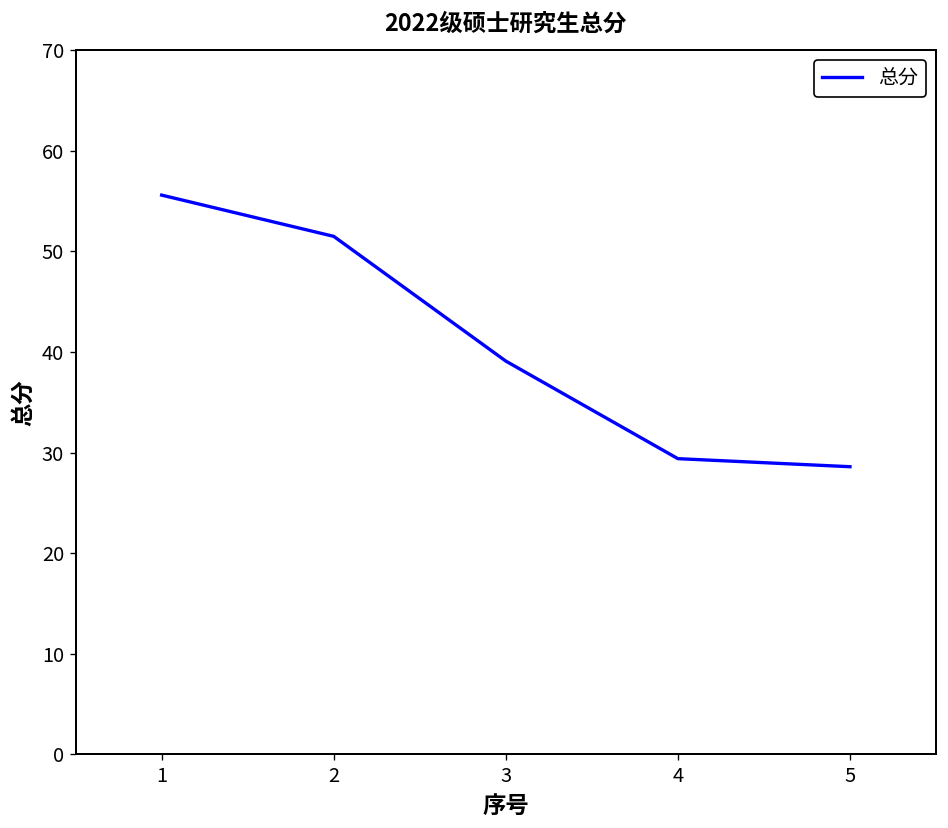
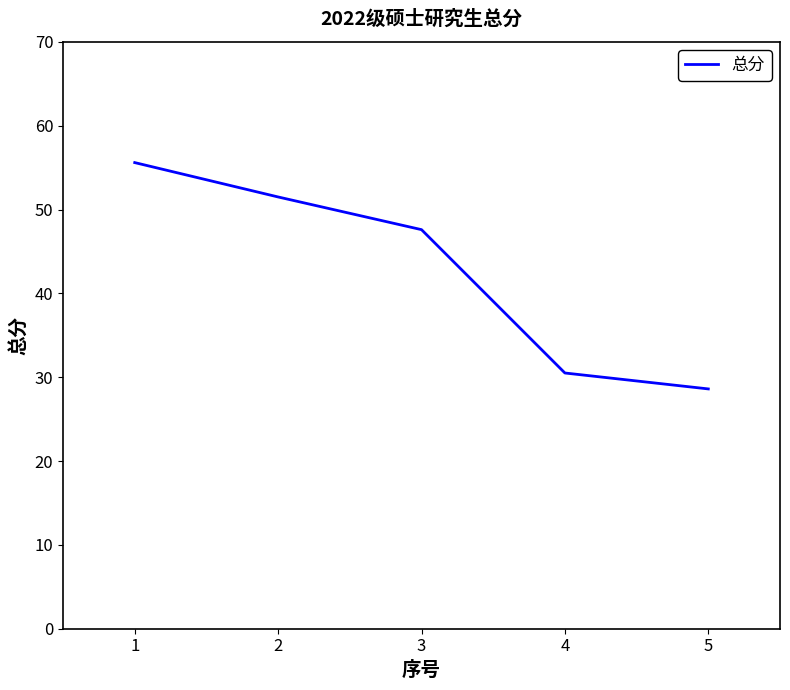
3: 39 -> 48
4: 29 -> 31
